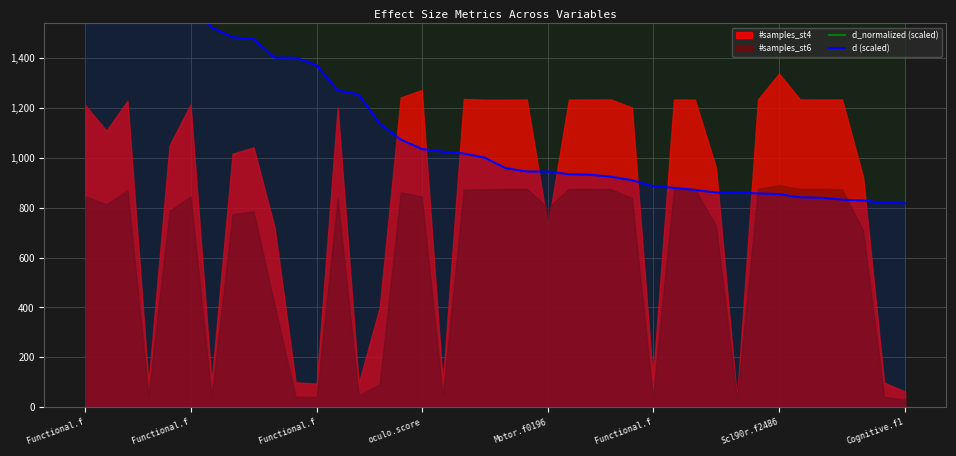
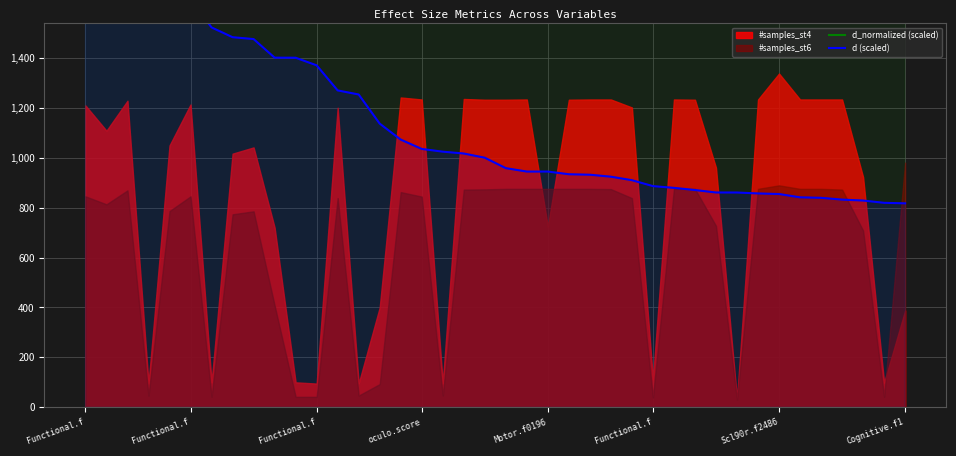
#samples_st4, oculo.score: 1,270 -> 1,230
#samples_st6, Motor.f0196: 800 -> 880
#samples_st4, Cognitive.f1: 60 -> 390
#samples_st6, Cognitive.f1: 30 -> 980
